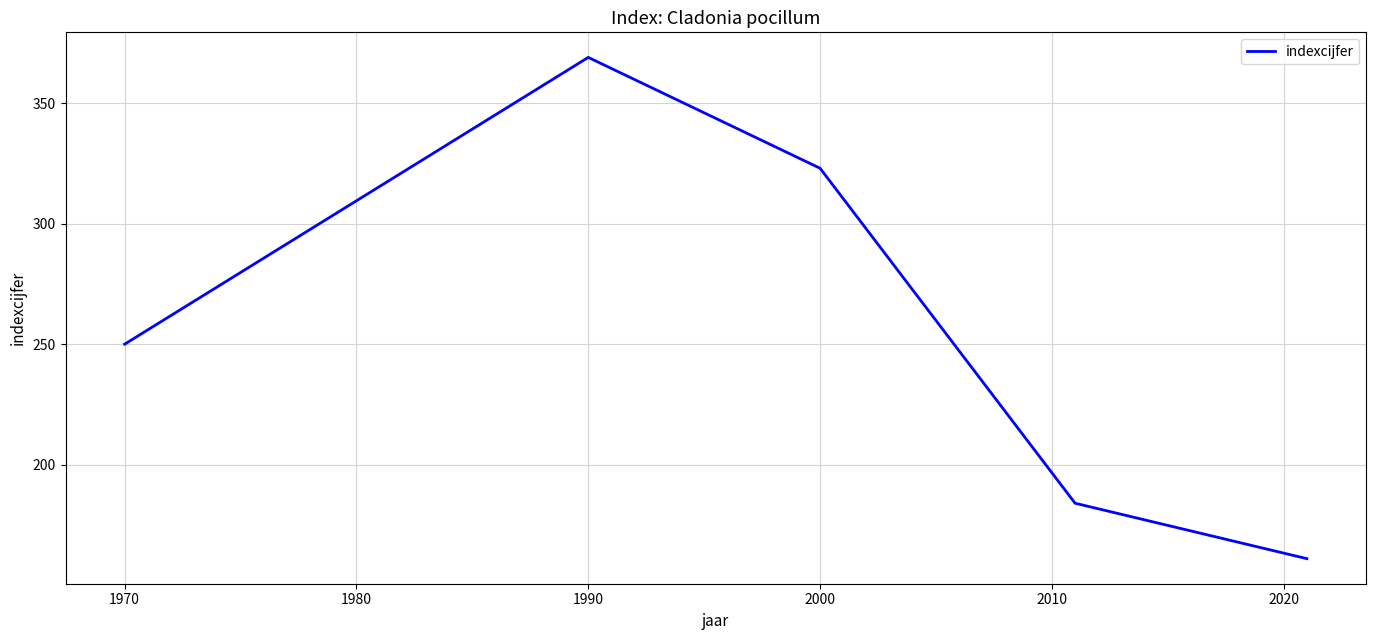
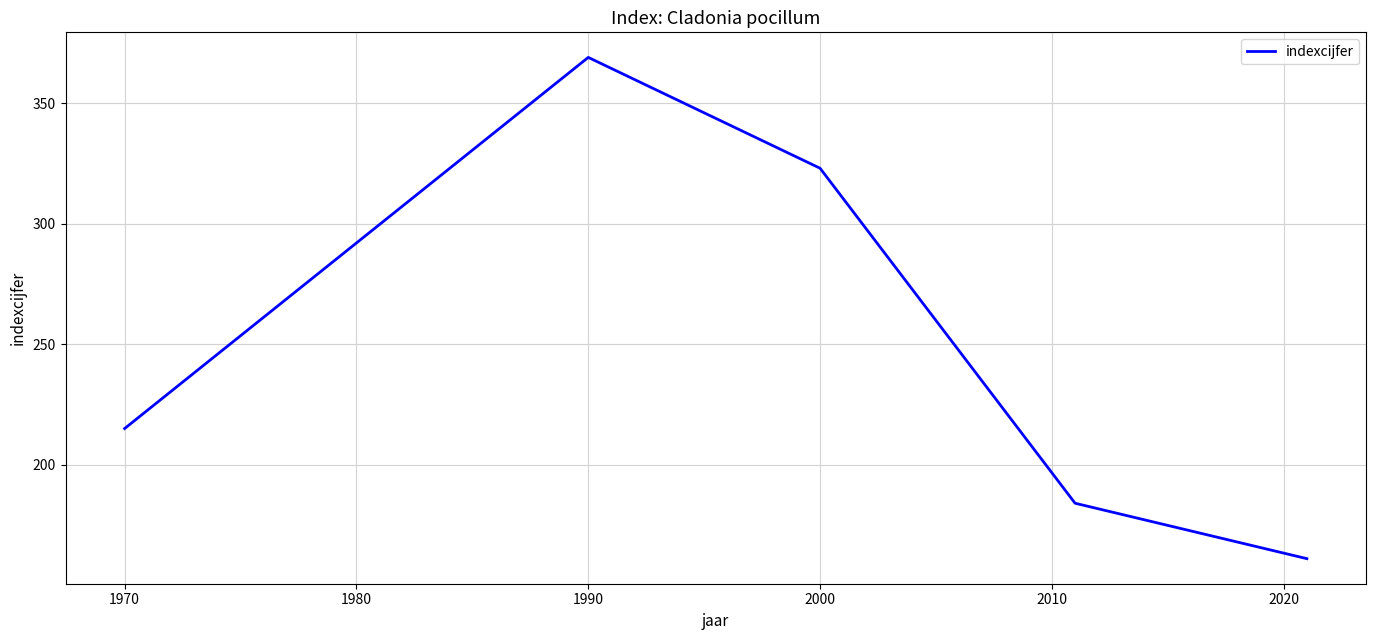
1970: 250 -> 215
